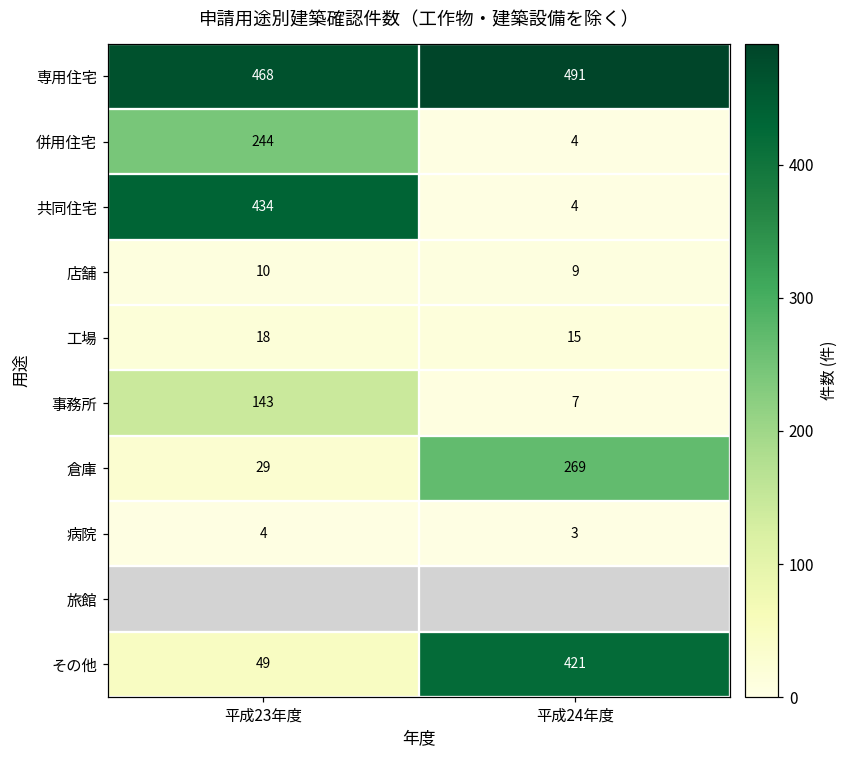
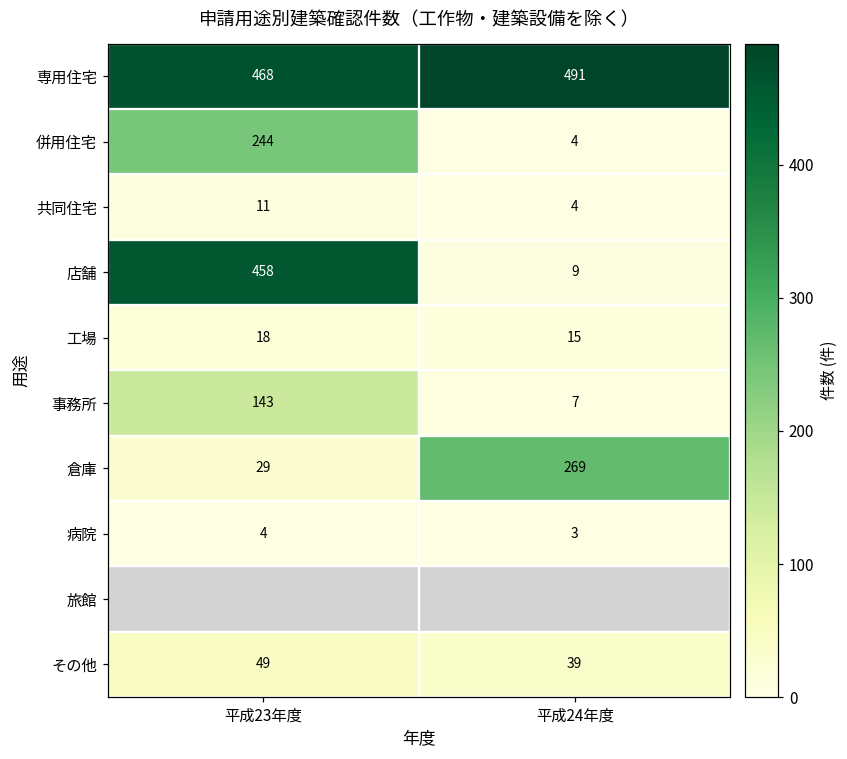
共同住宅, 平成23年度: 434 -> 11
店舗, 平成23年度: 10 -> 458
その他, 平成24年度: 421 -> 39
